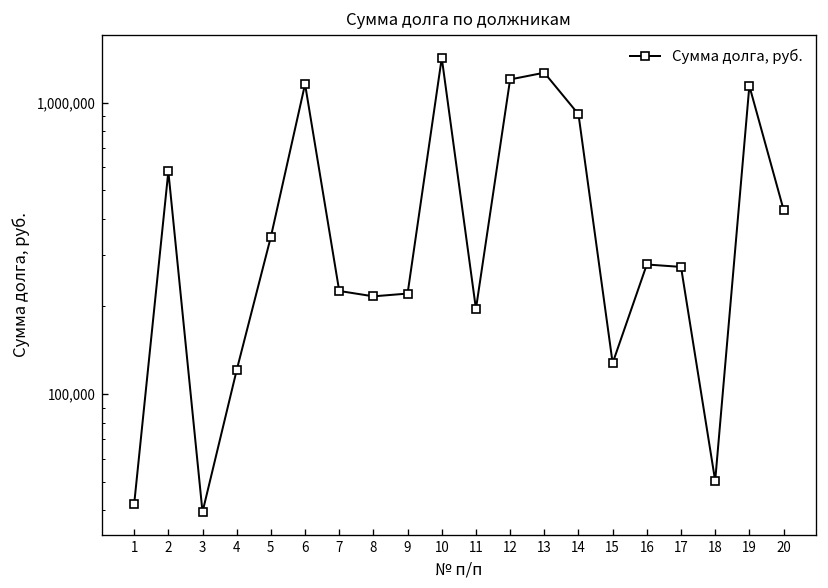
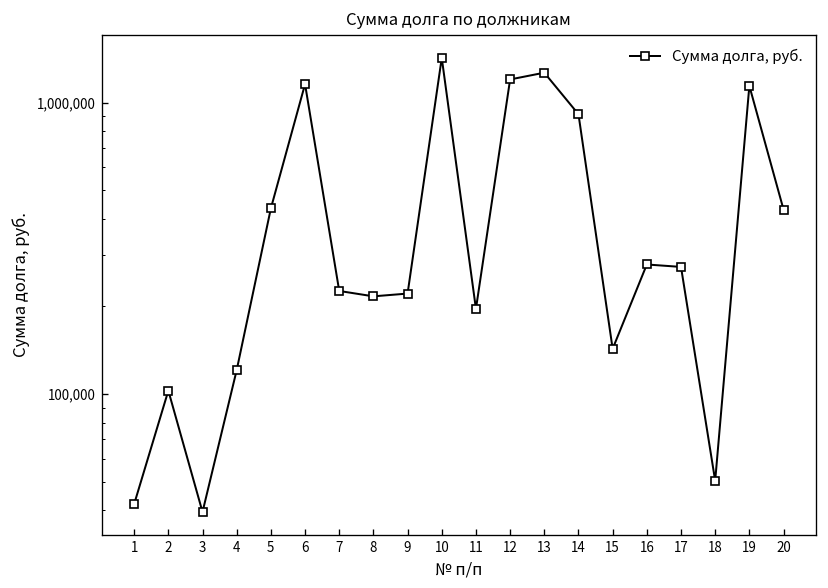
2: 580,000 -> 103,000
5: 350,000 -> 430,000
15: 130,000 -> 140,000
